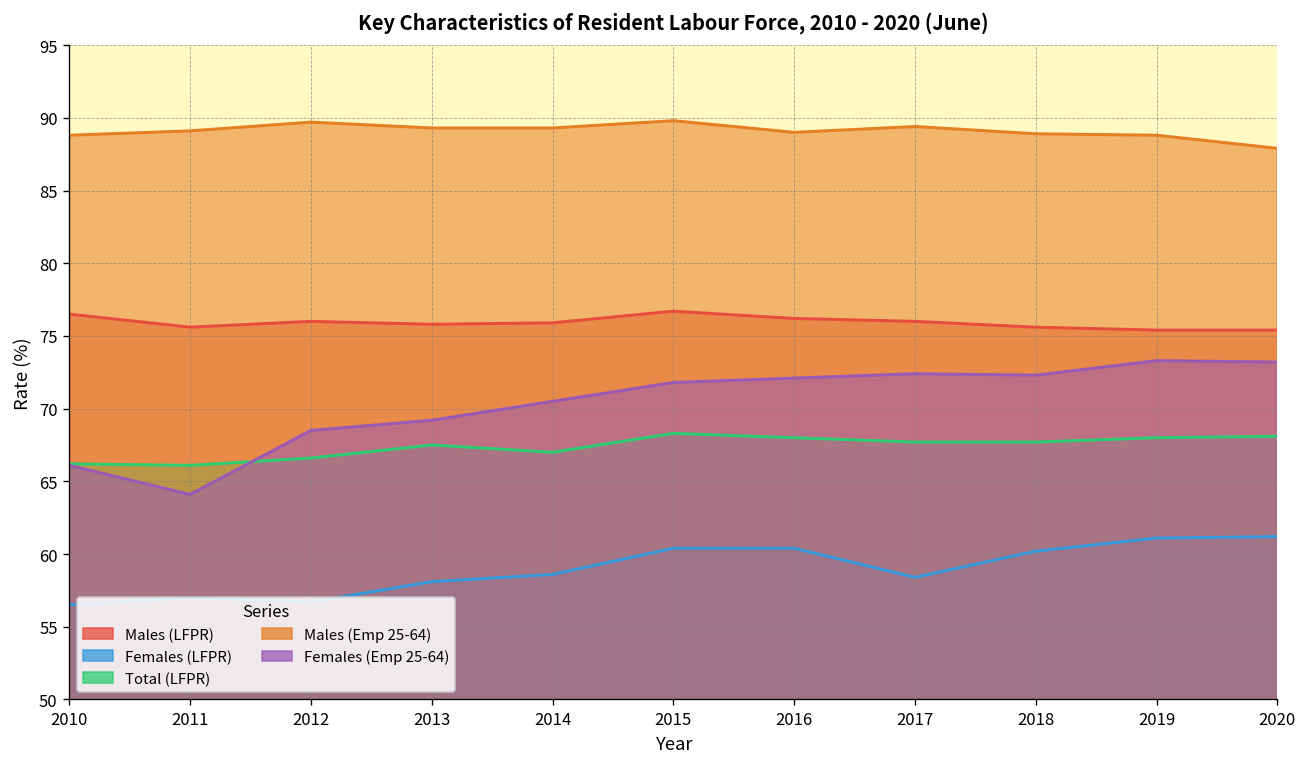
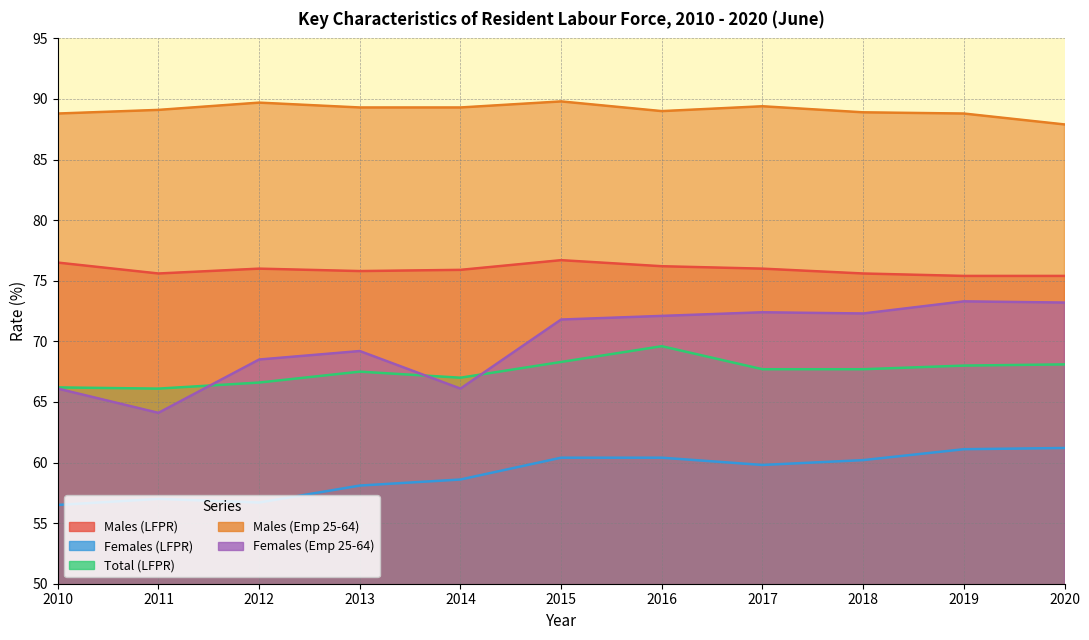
Females (Emp 25-64), 2014: 70.5 -> 66.1
Total (LFPR), 2016: 68.0 -> 69.6
Females (LFPR), 2017: 58.4 -> 59.8
